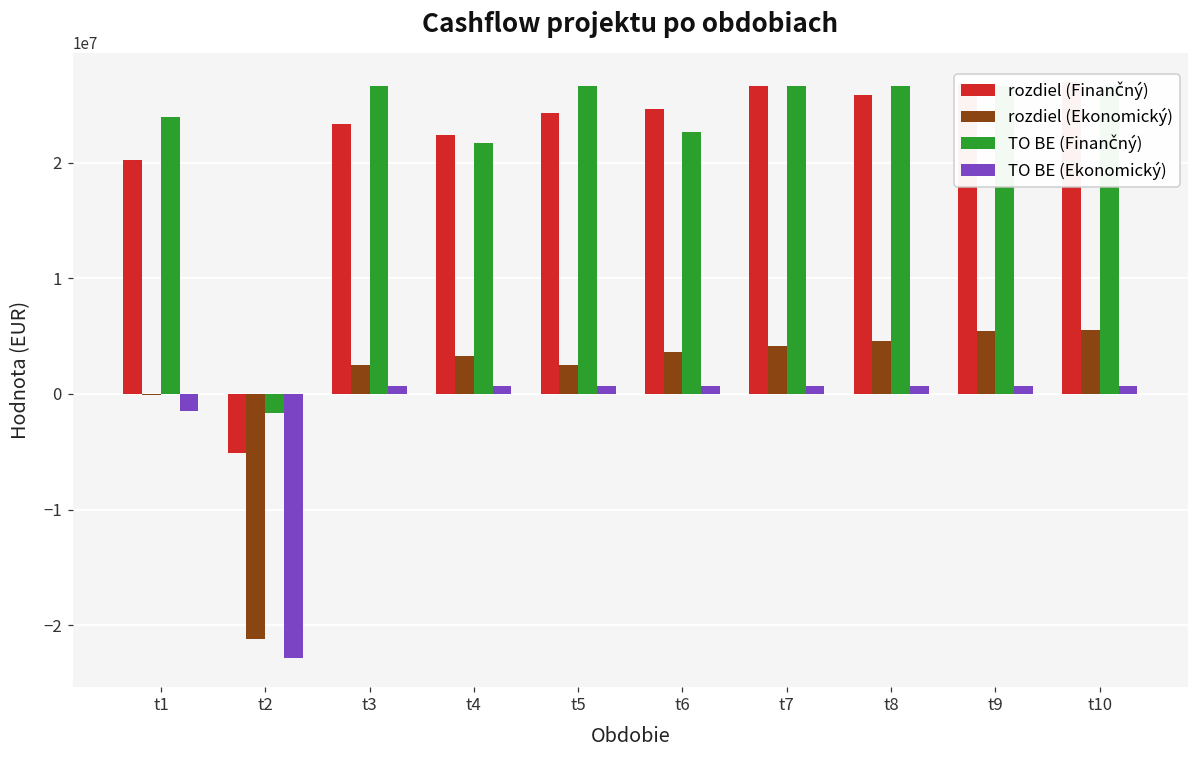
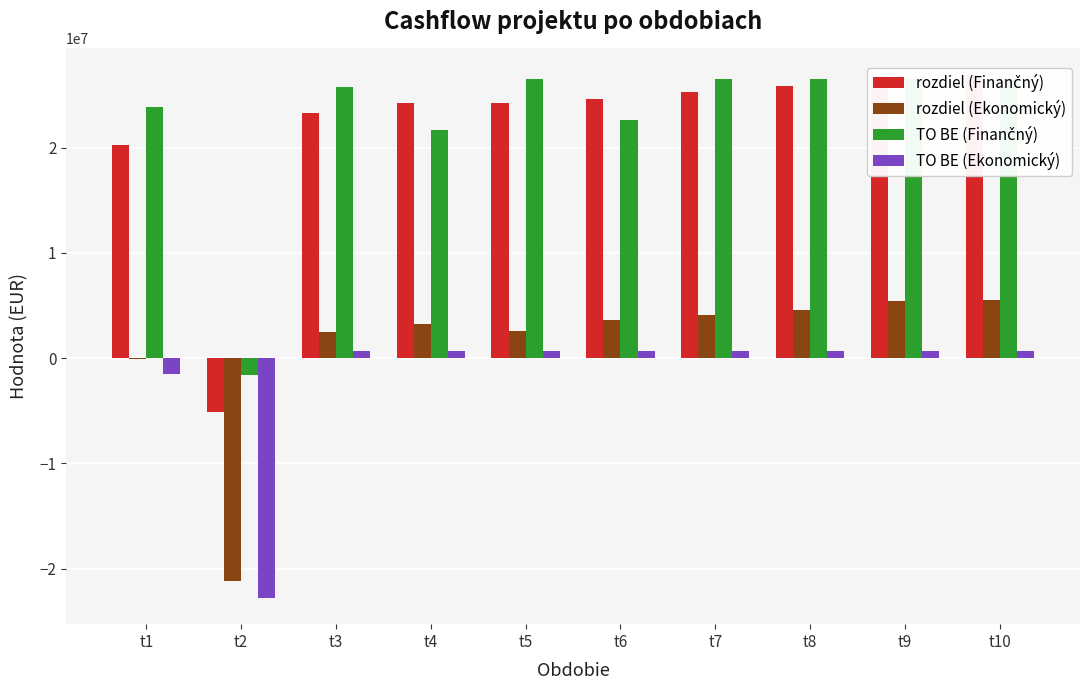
TO BE (Finančný), t3: 26600000 -> 25800000
rozdiel (Finančný), t4: 22400000 -> 24300000
rozdiel (Finančný), t7: 26600000 -> 25300000
